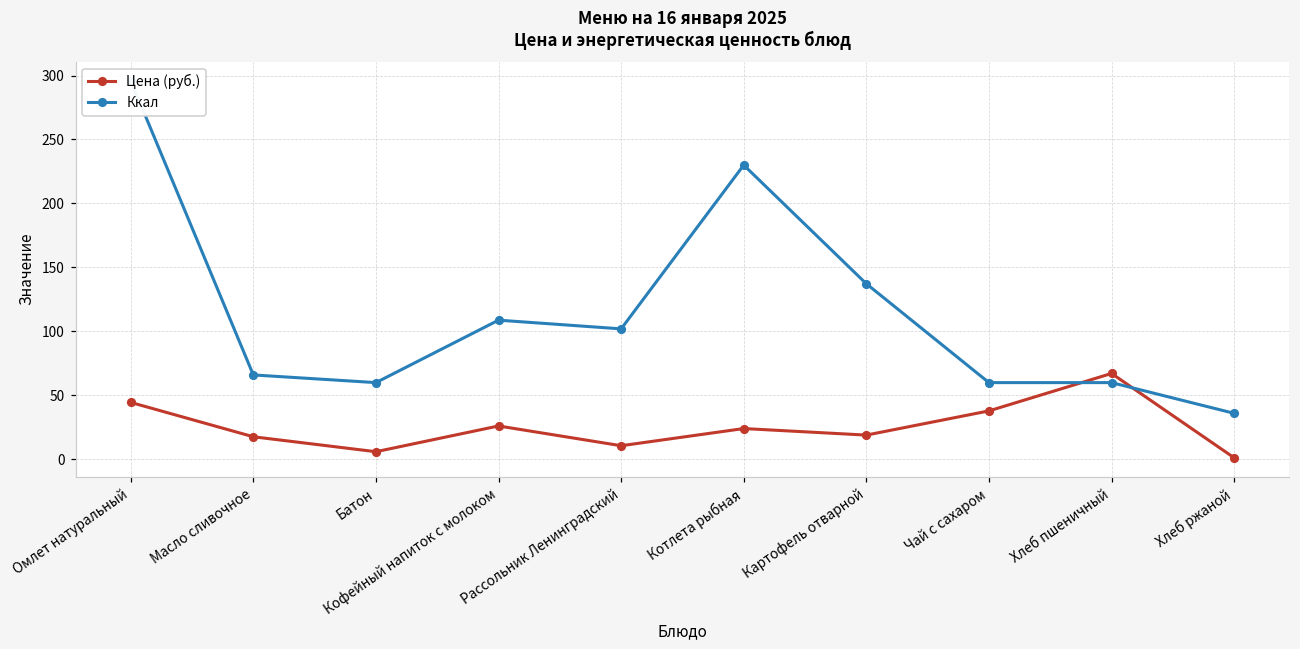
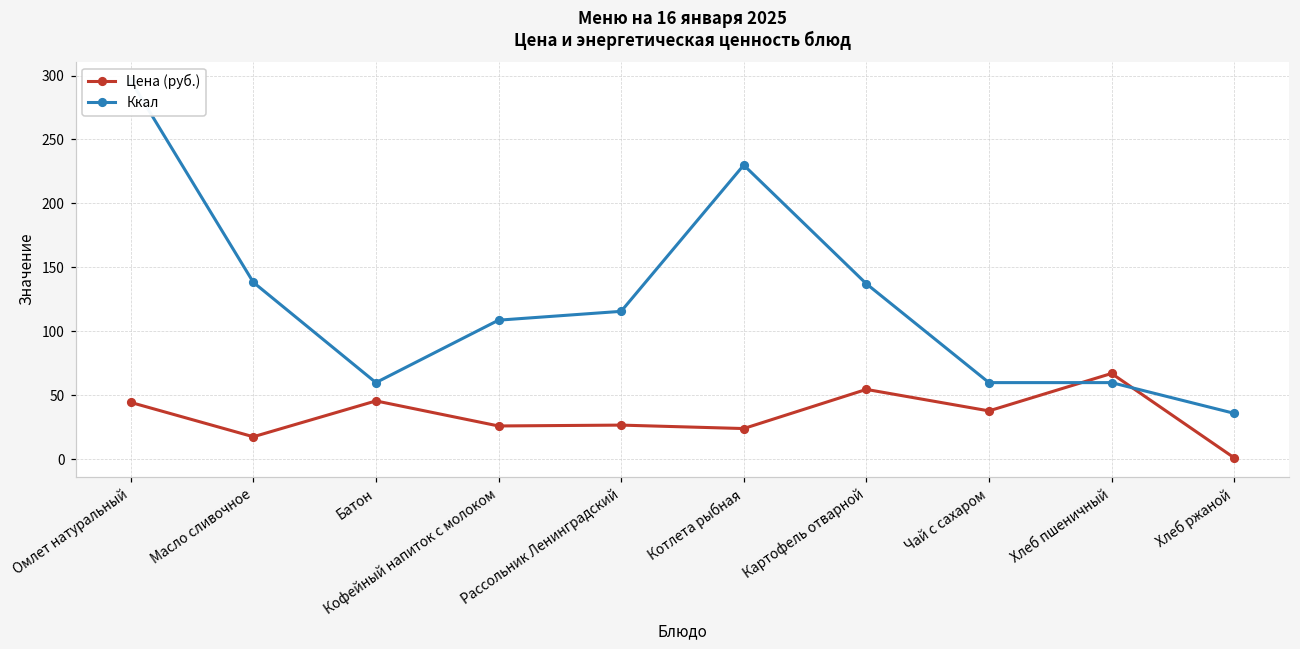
Ккал, Масло сливочное: 66 -> 138
Цена (руб.), Батон: 6 -> 46
Цена (руб.), Рассольник Ленинградский: 11 -> 27
Ккал, Рассольник Ленинградский: 102 -> 116
Цена (руб.), Картофель отварной: 19 -> 55
